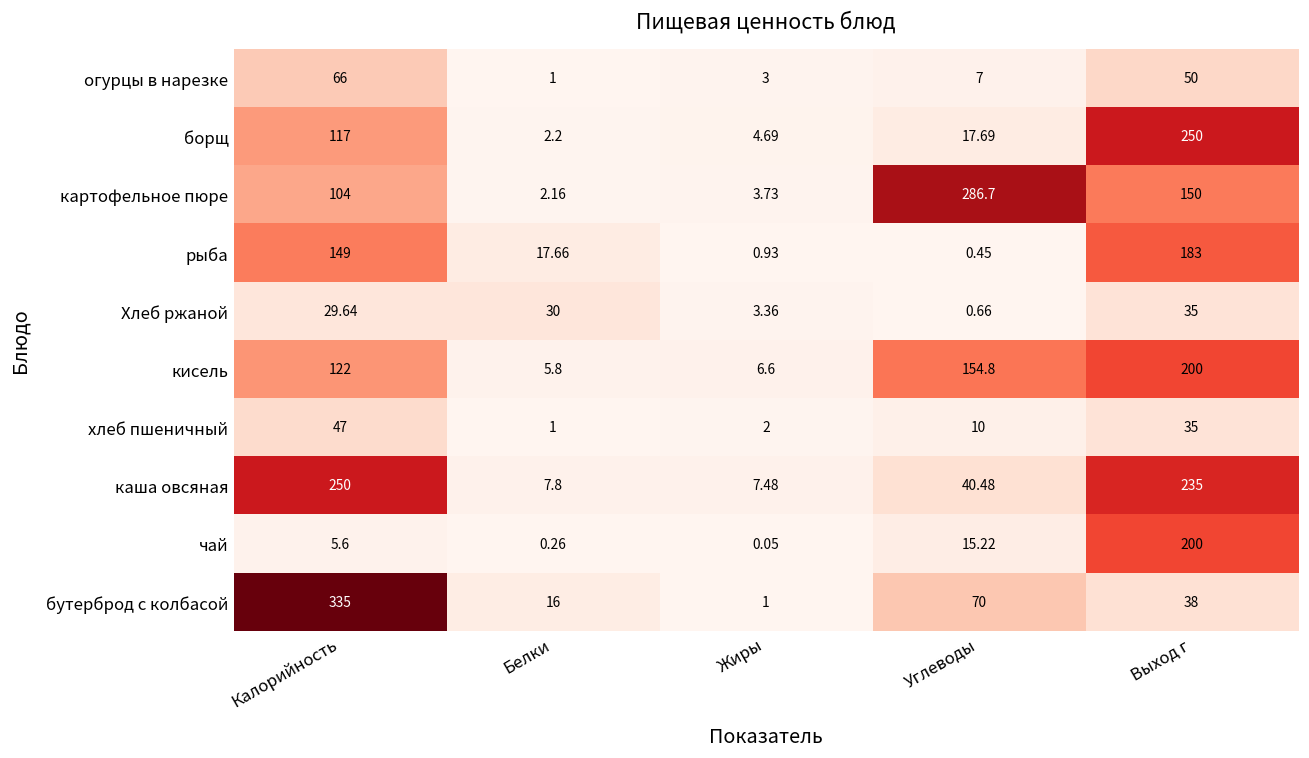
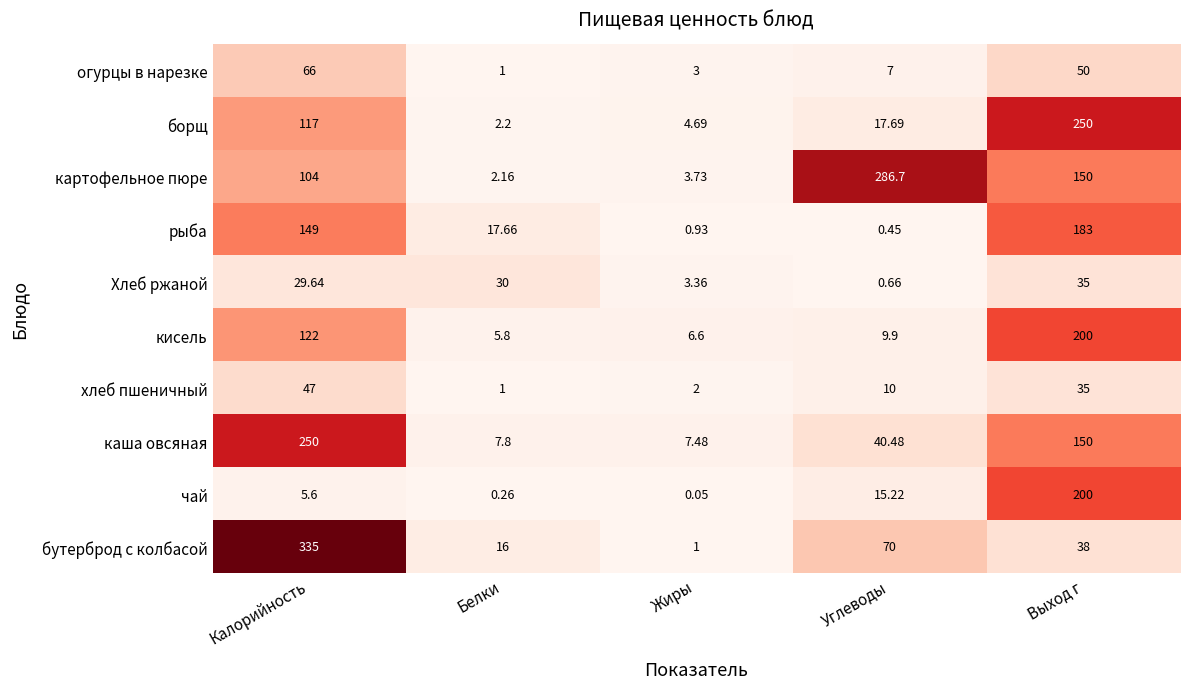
кисель, Углеводы: 154.8 -> 9.9
каша овсяная, Выход г: 235 -> 150
